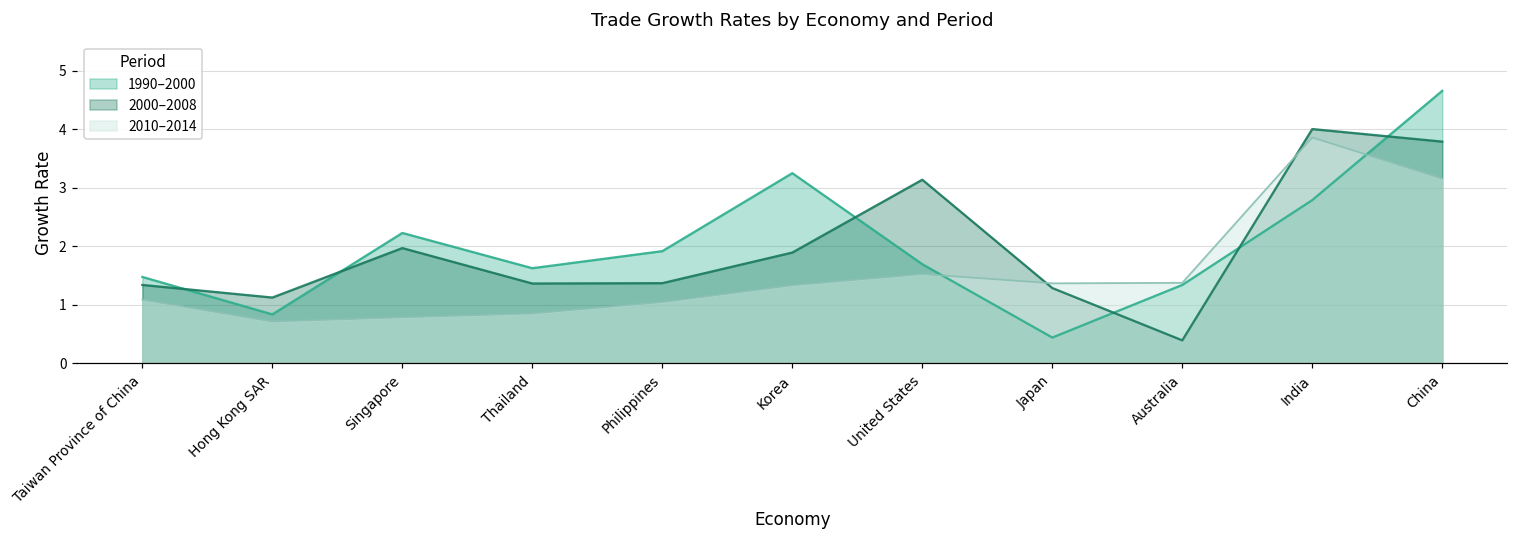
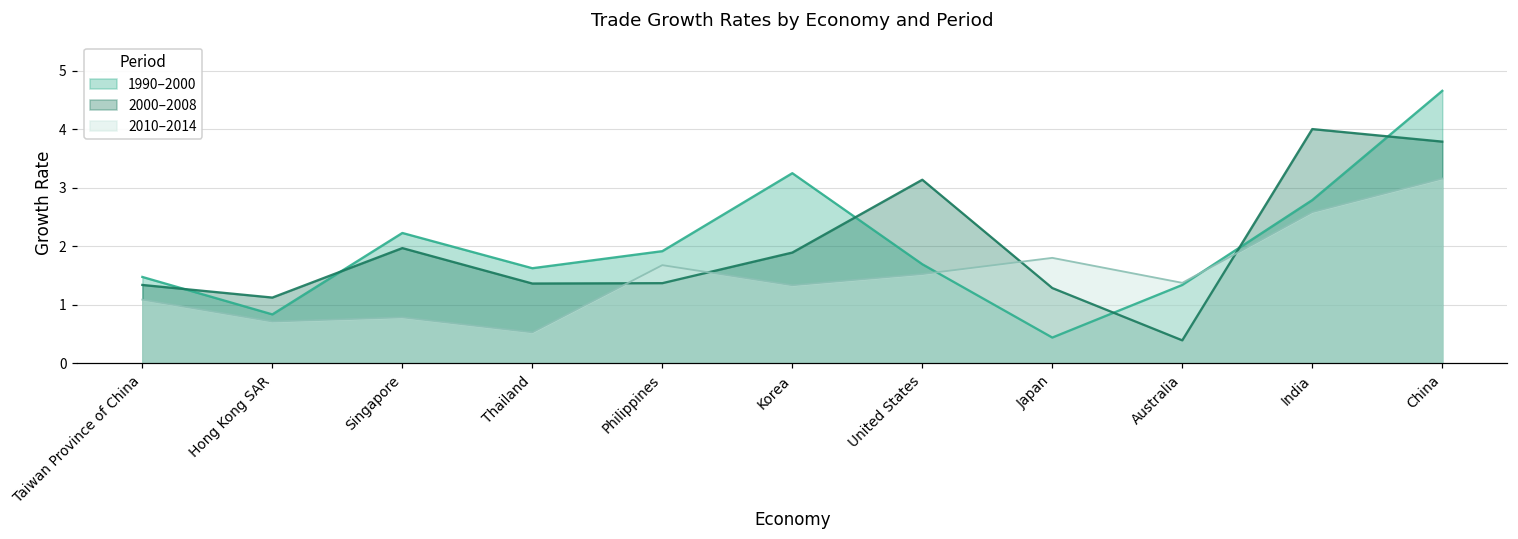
2010–2014, Thailand: 0.9 -> 0.5
2010–2014, Philippines: 1.0 -> 1.7
2010–2014, Japan: 1.4 -> 1.8
2010–2014, India: 3.9 -> 2.6
